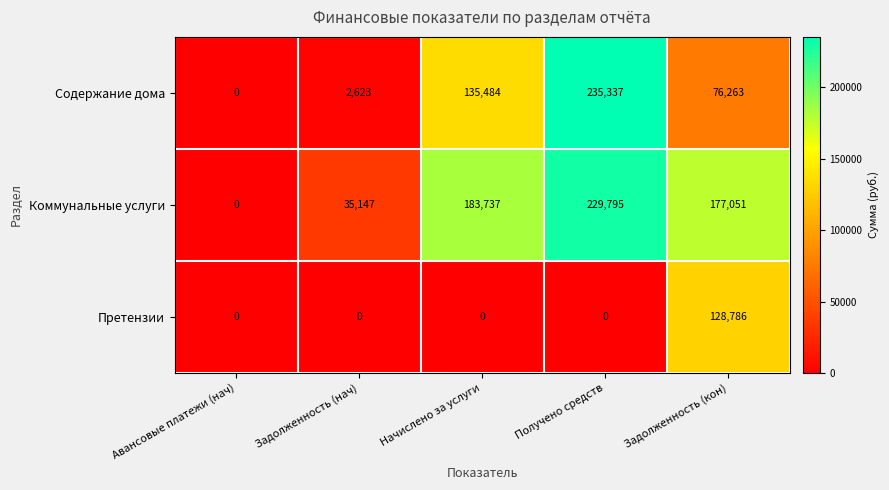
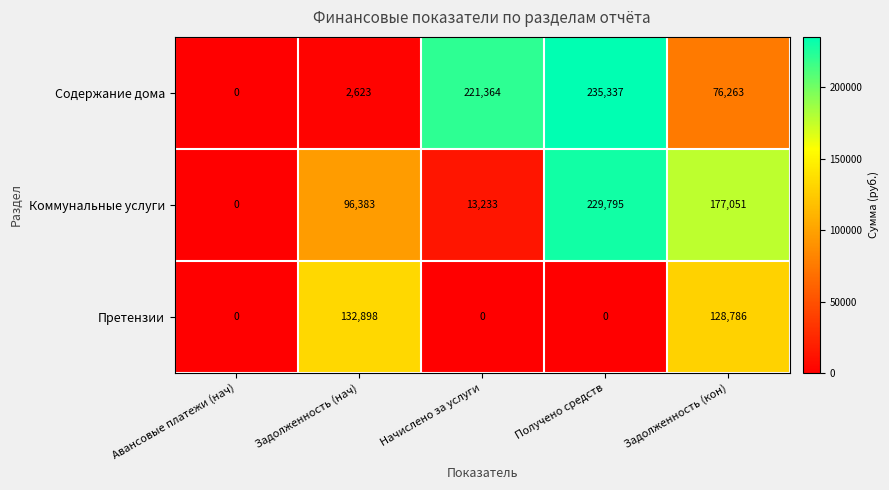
Содержание дома, Начислено за услуги: 135,484 -> 221,364
Коммунальные услуги, Задолженность (нач): 35,147 -> 96,383
Коммунальные услуги, Начислено за услуги: 183,737 -> 13,233
Претензии, Задолженность (нач): 0 -> 132,898
